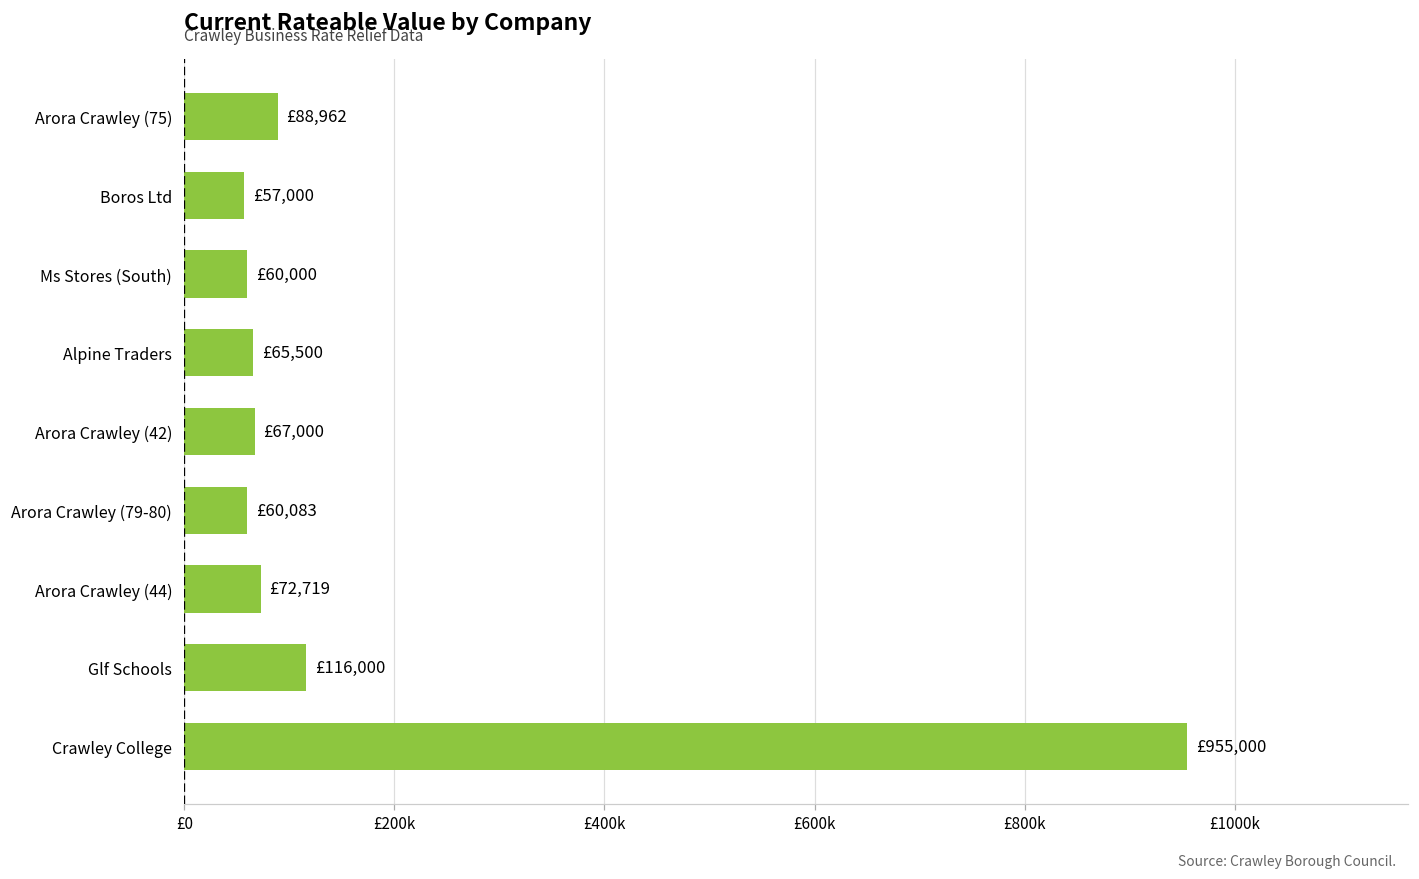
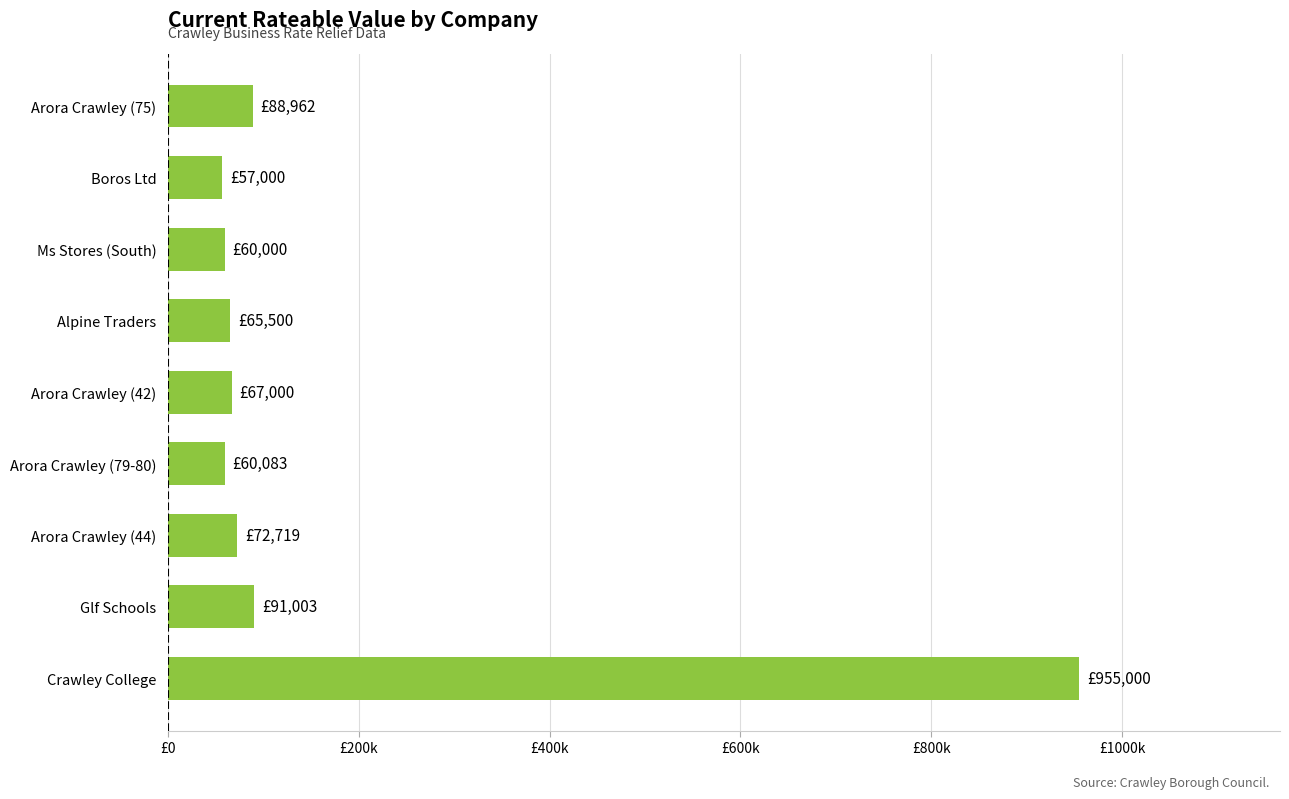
Glf Schools: £116,000 -> £91,003
